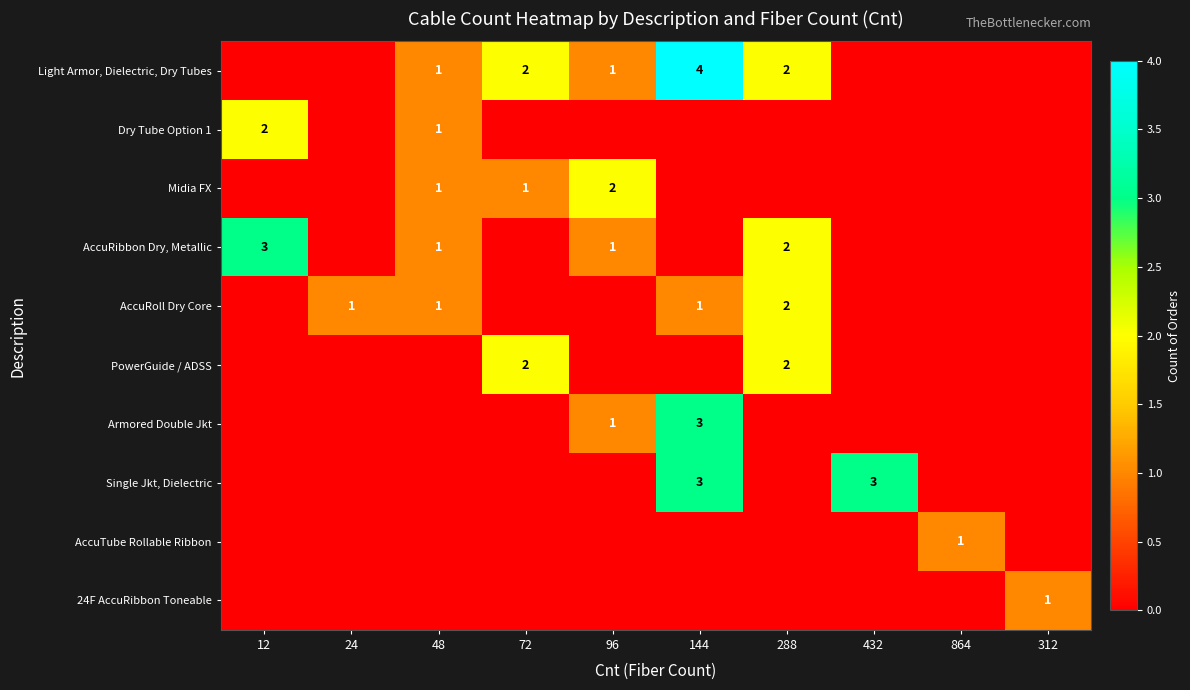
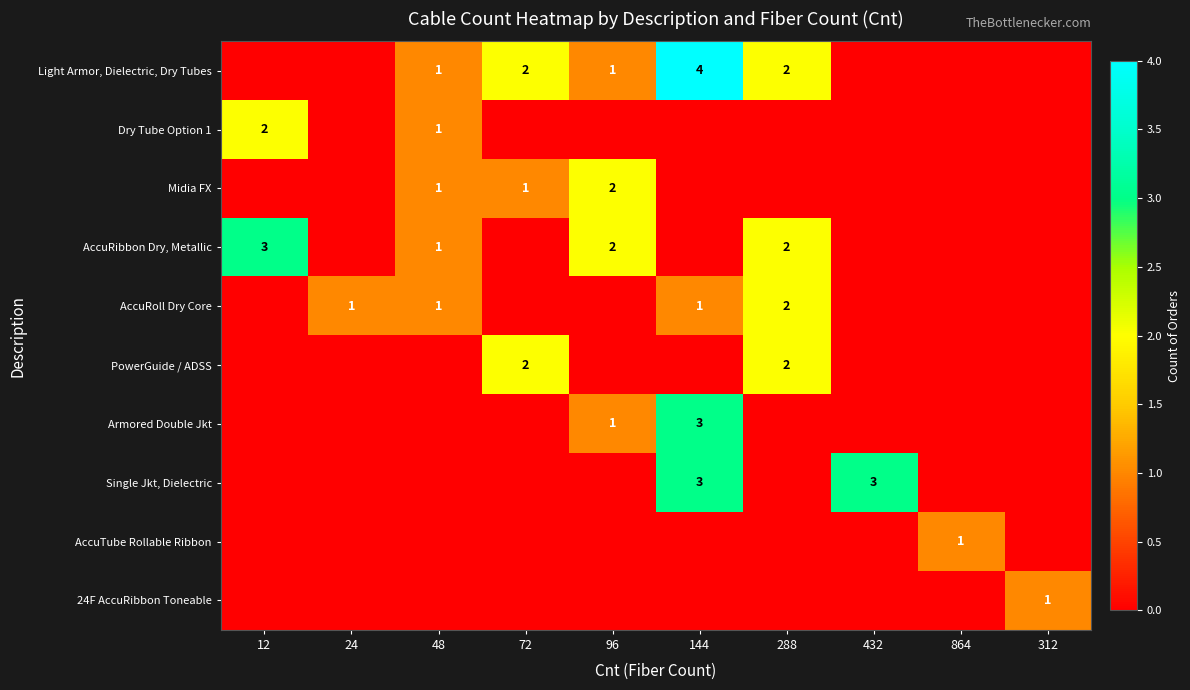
AccuRibbon Dry, Metallic, 96: 1 -> 2
